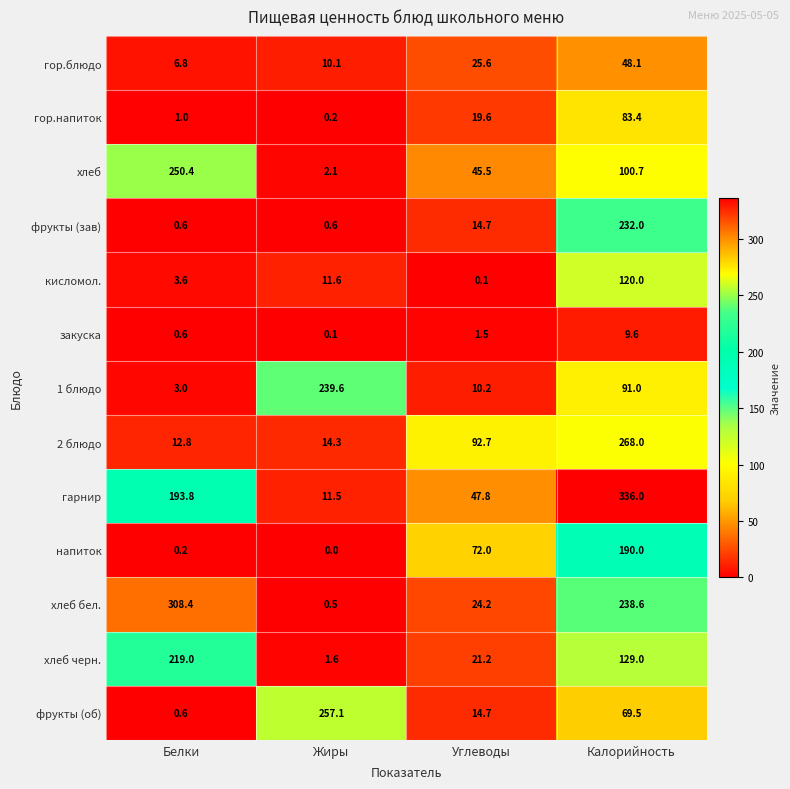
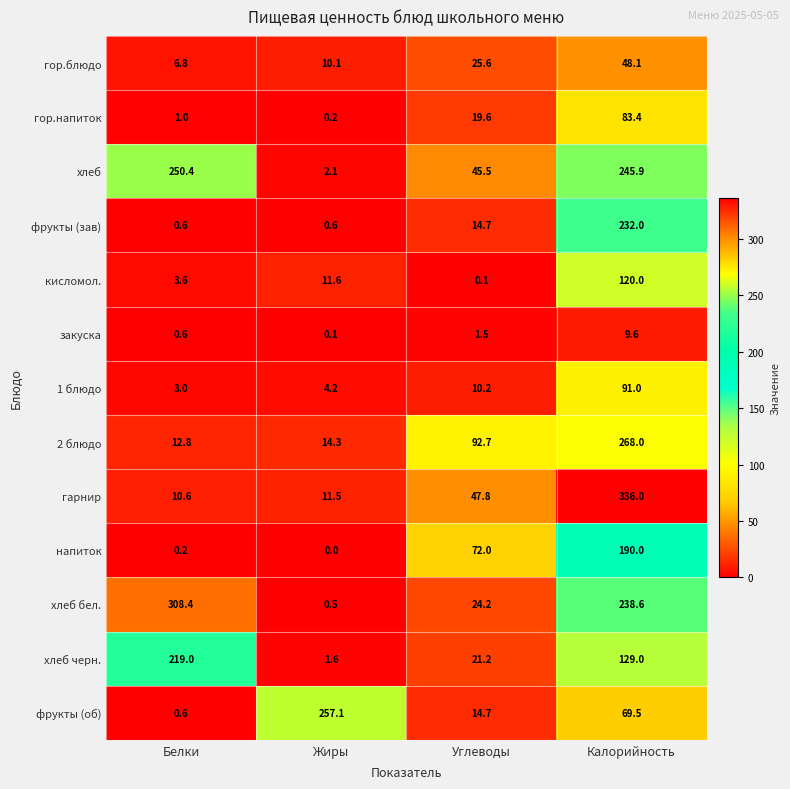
хлеб, Калорийность: 100.7 -> 245.9
1 блюдо, Жиры: 239.6 -> 4.2
гарнир, Белки: 193.8 -> 10.6
